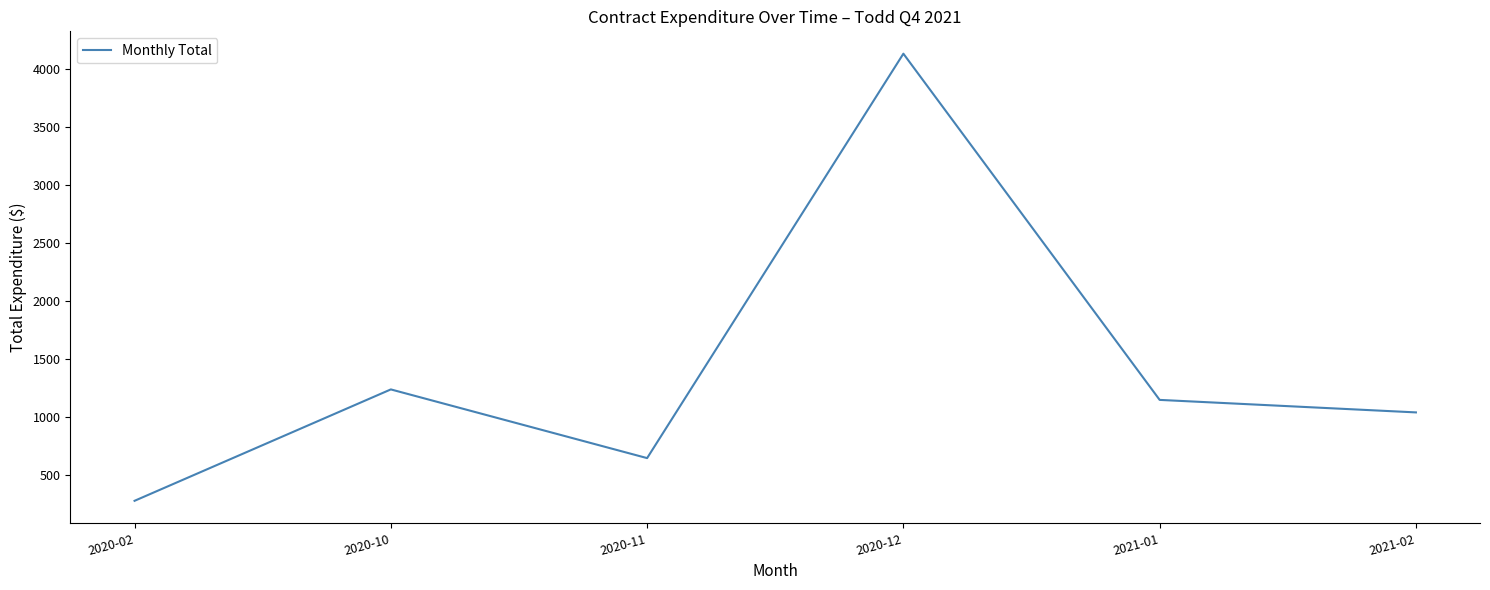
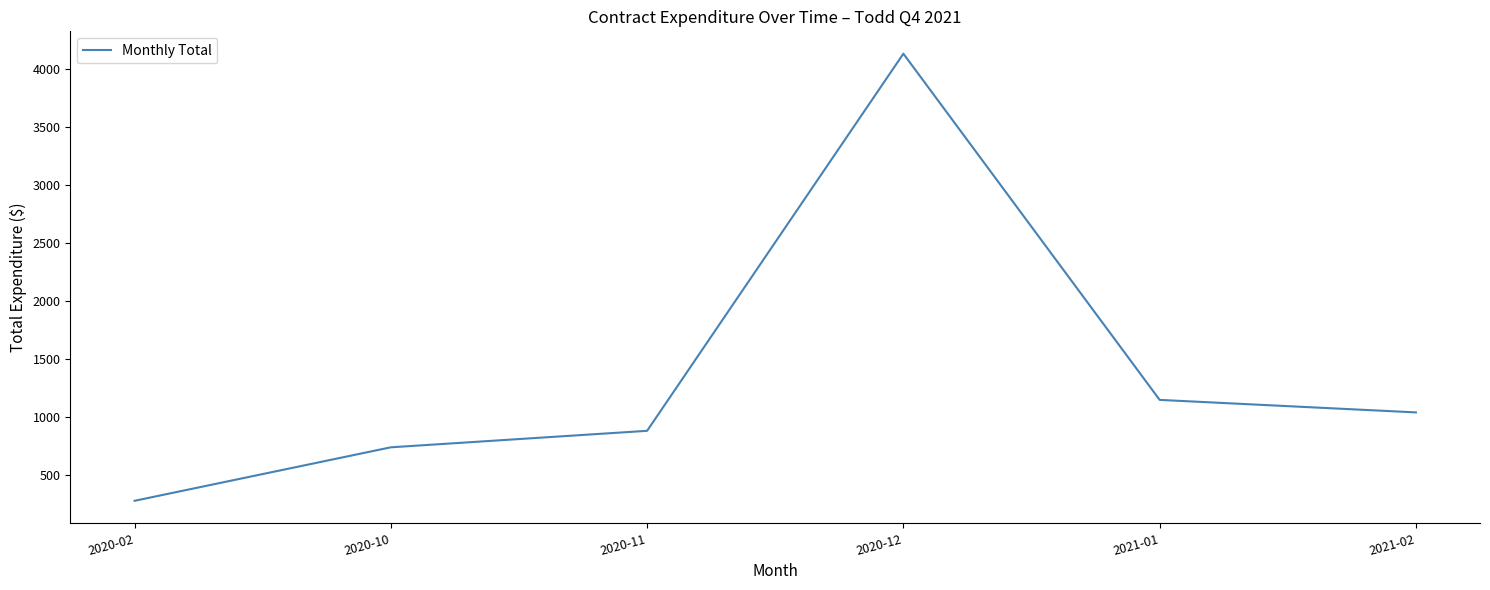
2020-10: 1240 -> 740
2020-11: 650 -> 880
